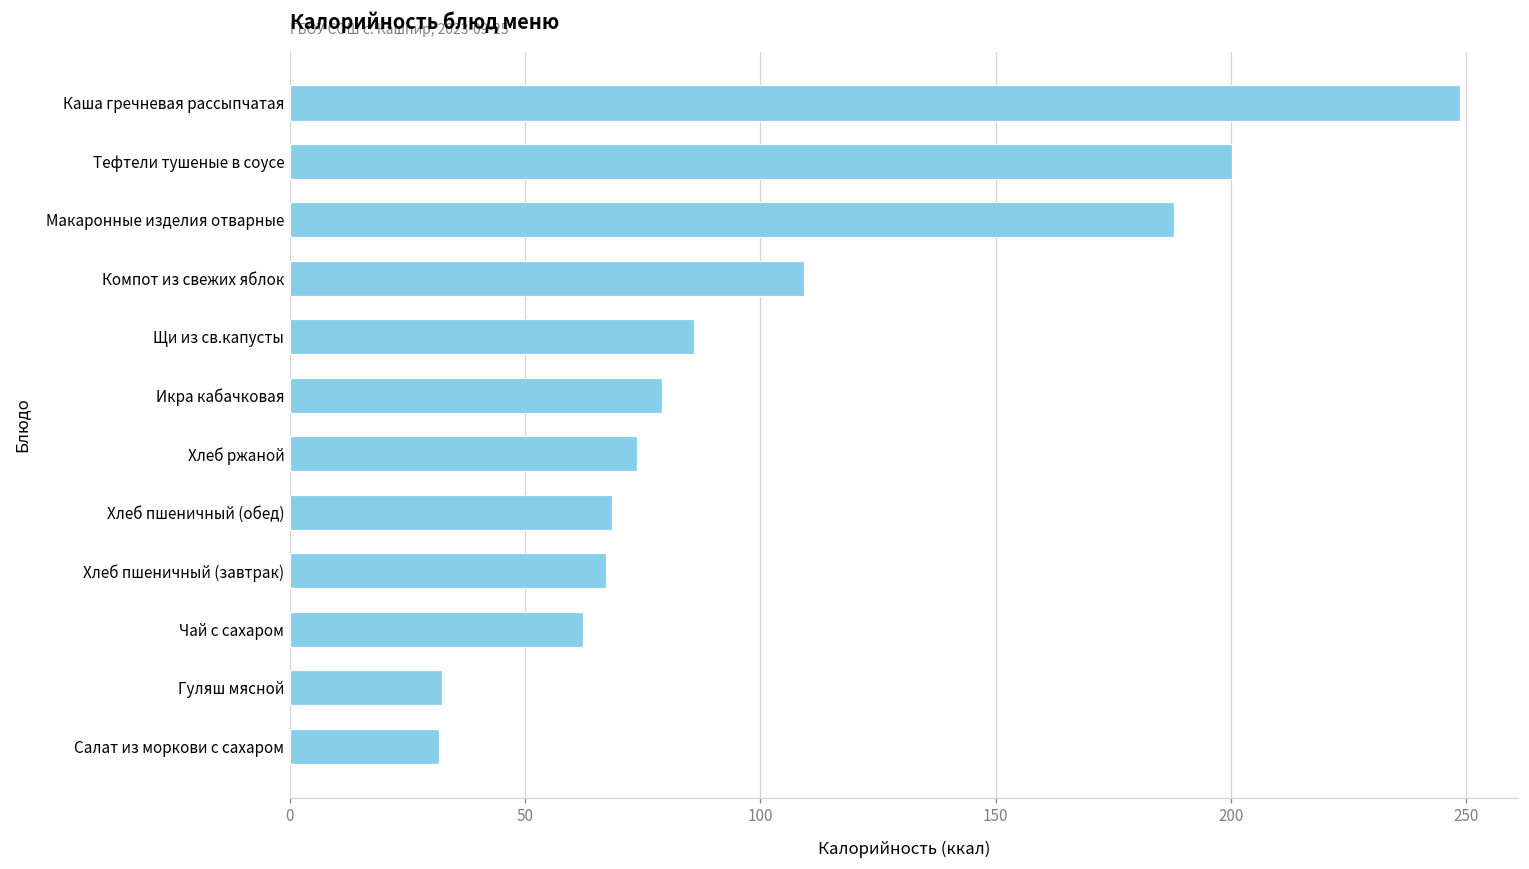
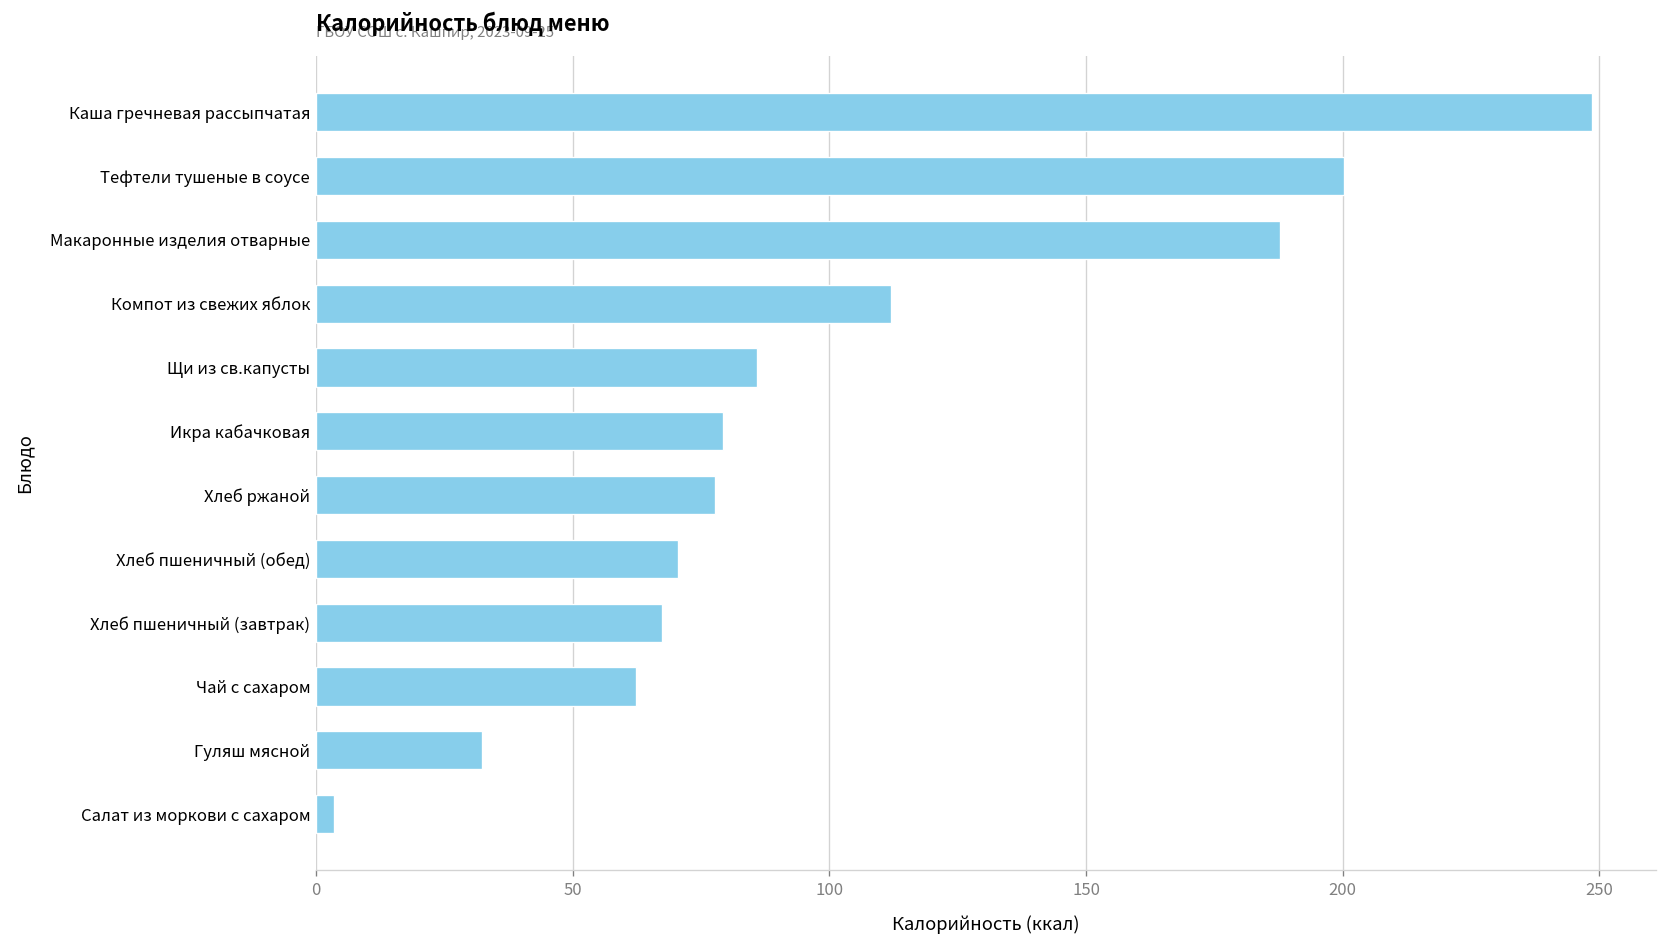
Компот из свежих яблок: 109 -> 112
Хлеб ржаной: 74 -> 78
Хлеб пшеничный (обед): 69 -> 71
Салат из моркови с сахаром: 32 -> 4
